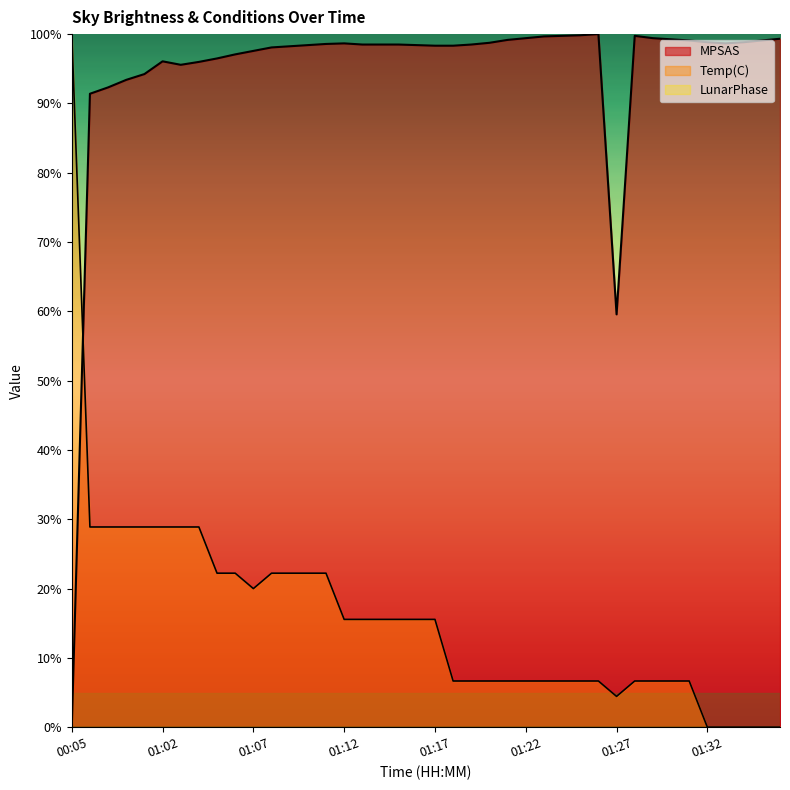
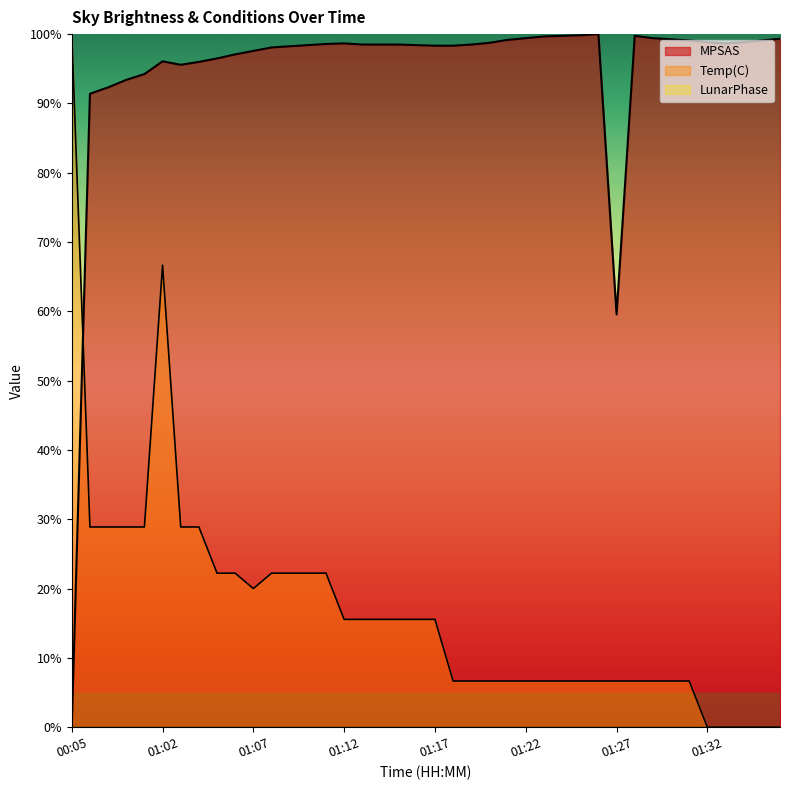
Temp(C), 01:02: 29% -> 67%
Temp(C), 01:27: 4% -> 7%
